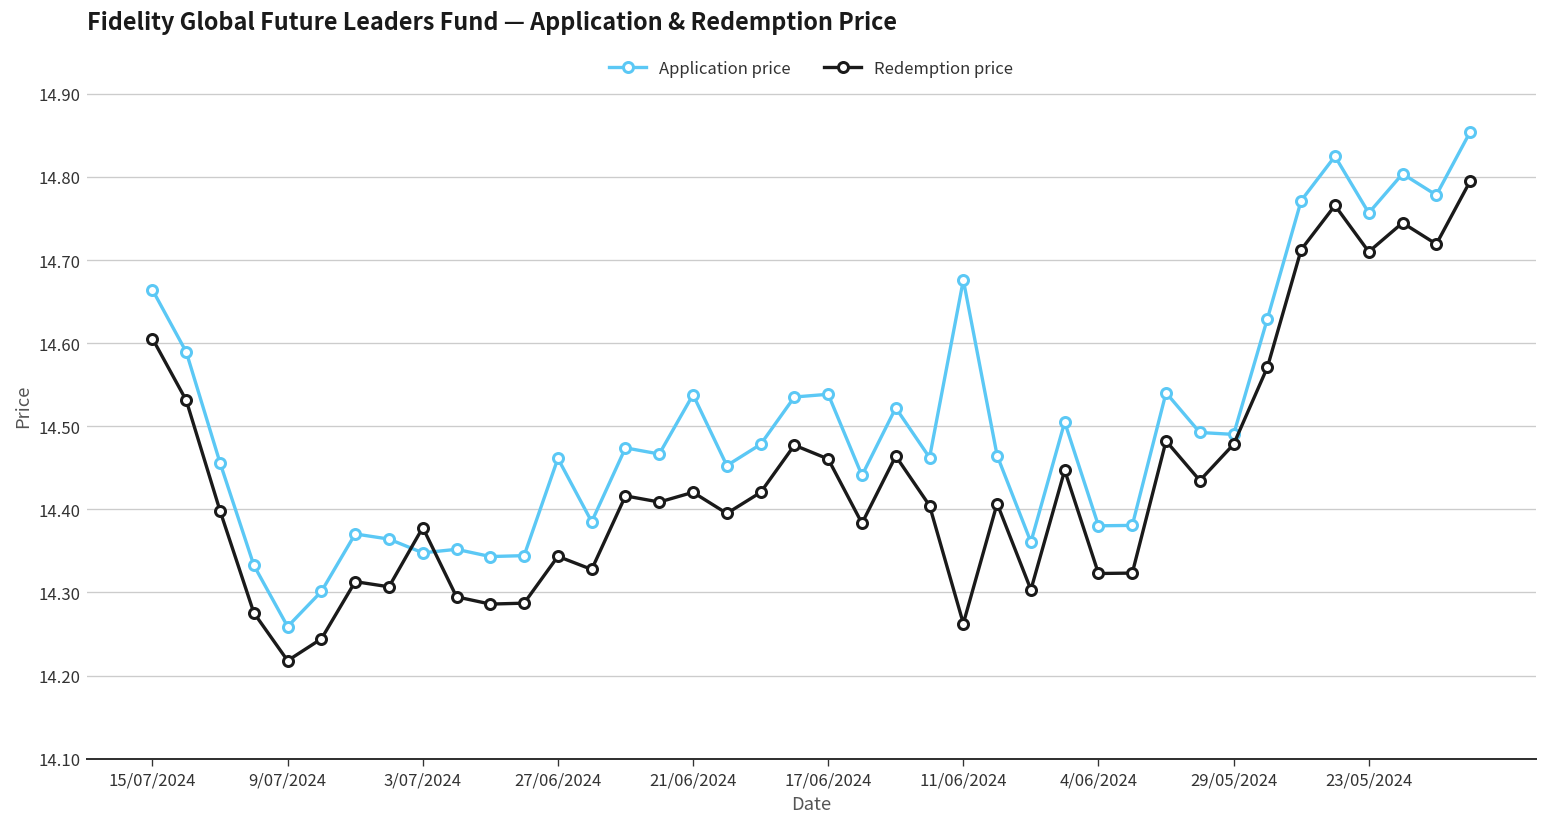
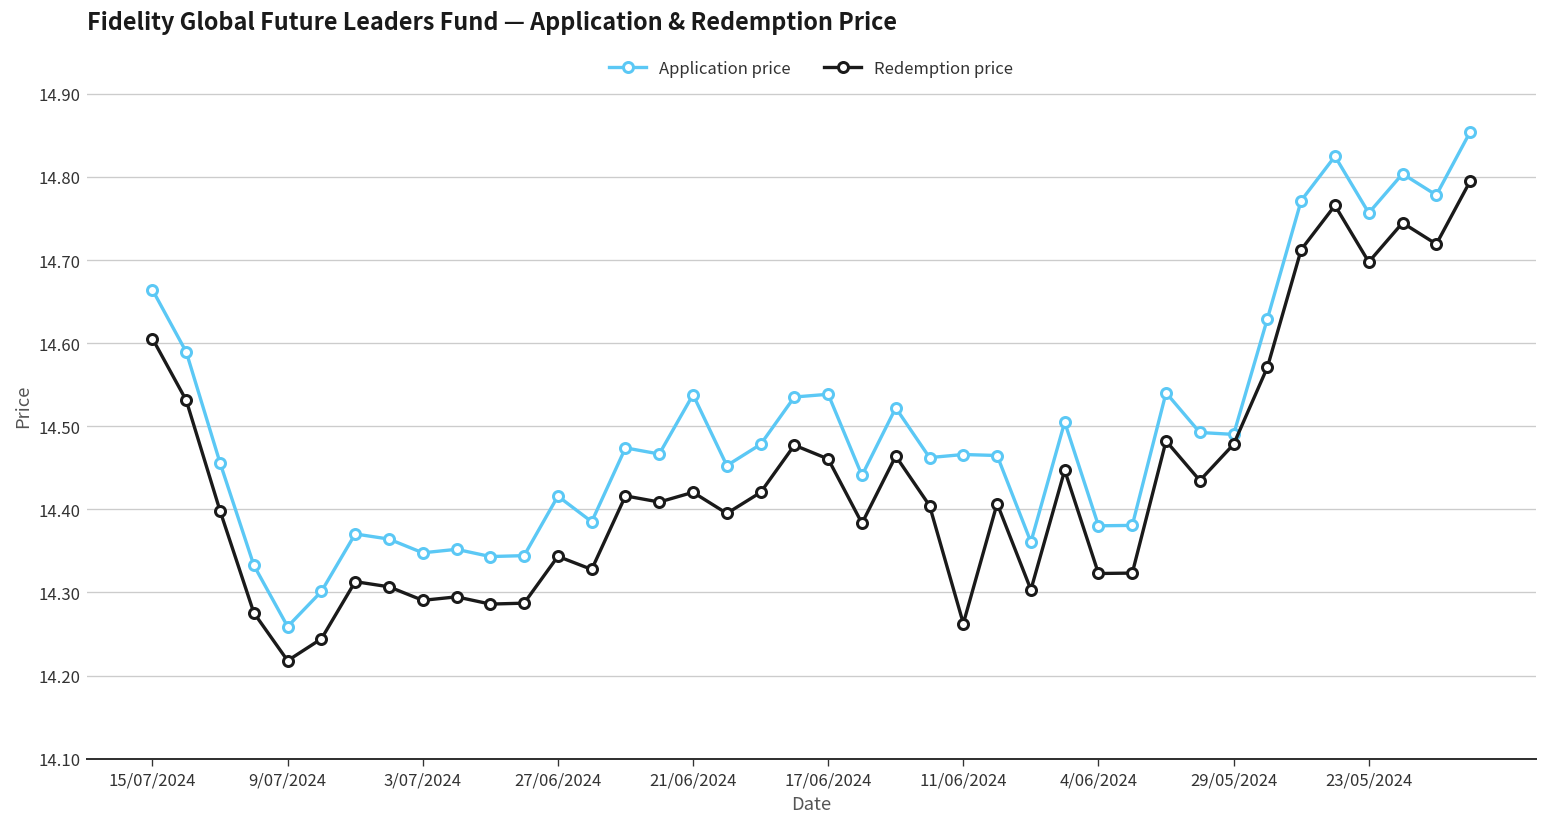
Redemption price, 3/07/2024: 14.38 -> 14.29
Application price, 27/06/2024: 14.46 -> 14.42
Application price, 11/06/2024: 14.68 -> 14.47
Redemption price, 23/05/2024: 14.71 -> 14.70
